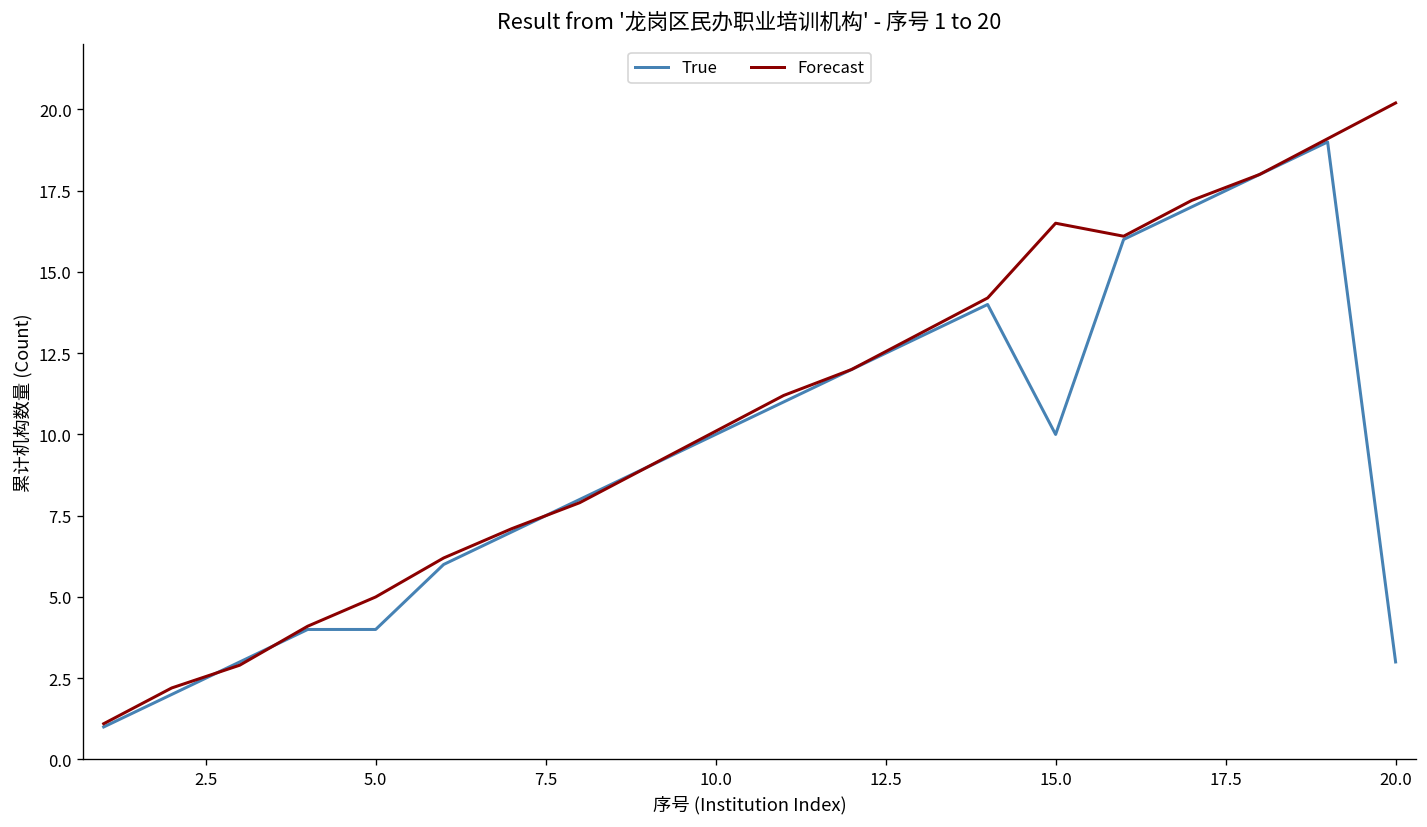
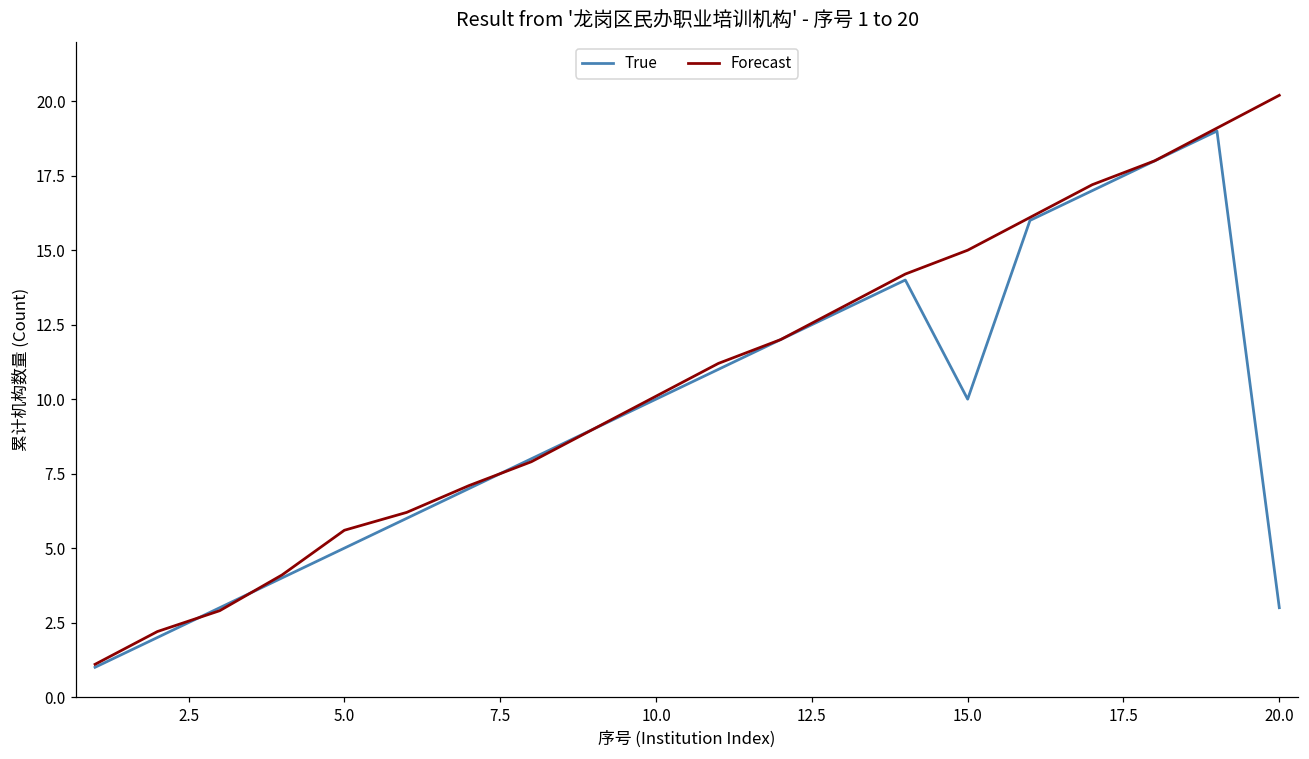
True, 5.0: 4 -> 5
Forecast, 5.0: 5.0 -> 5.6
Forecast, 15.0: 16.5 -> 15.0
